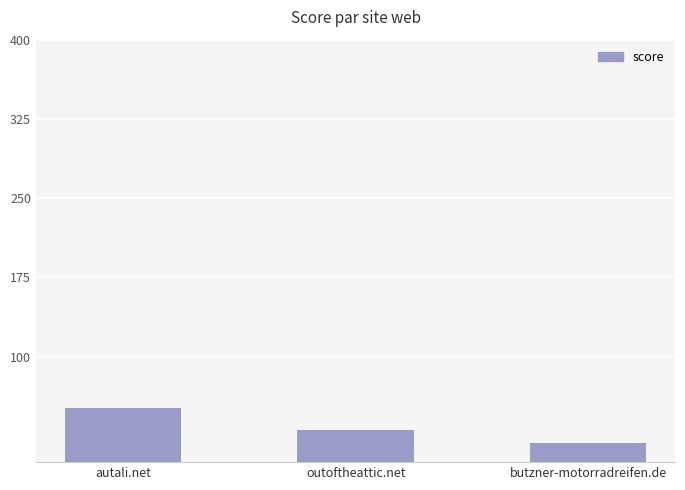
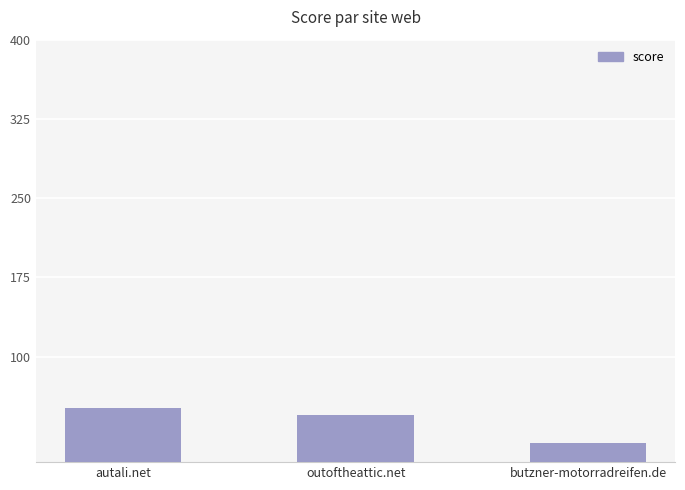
outoftheattic.net: 30 -> 45
